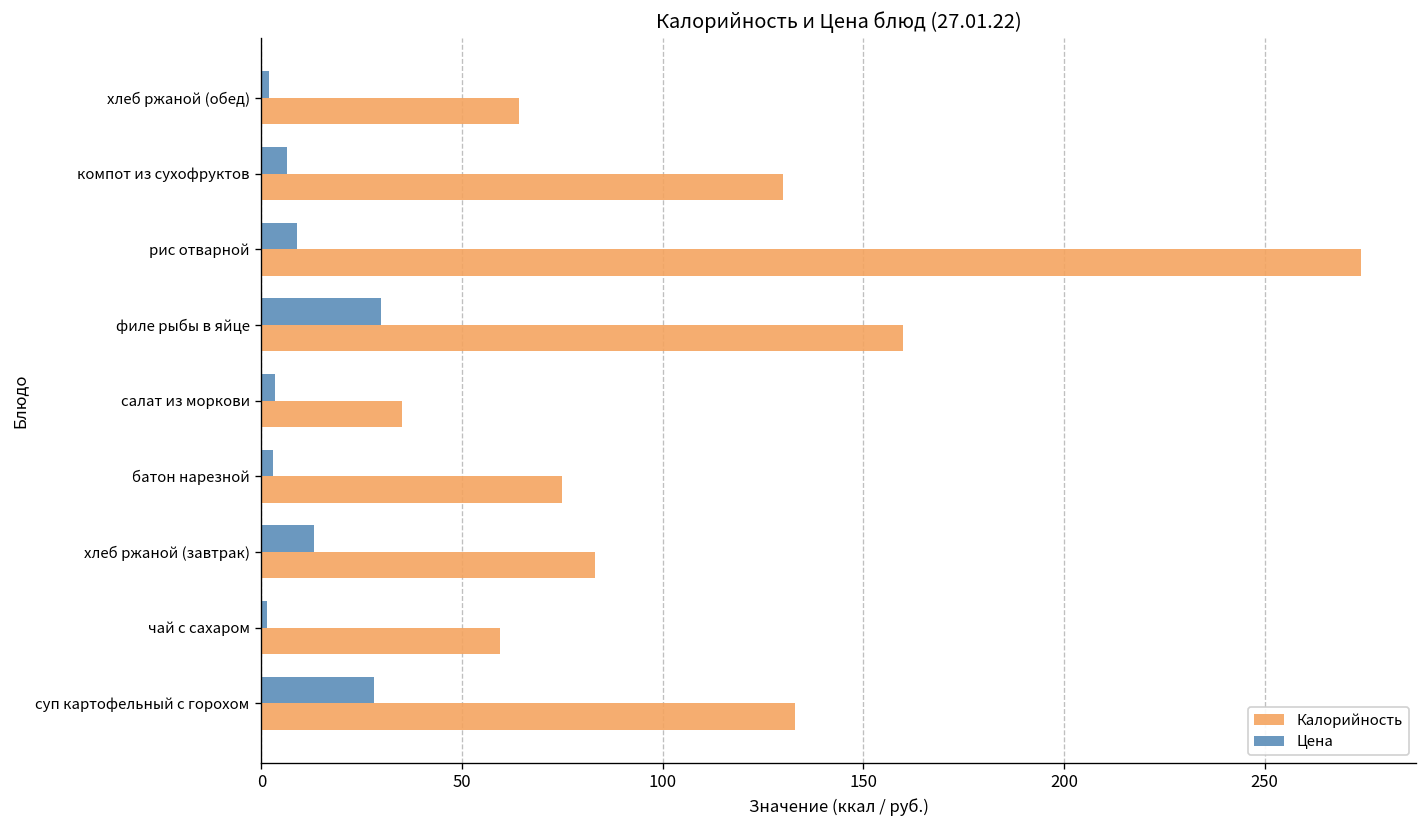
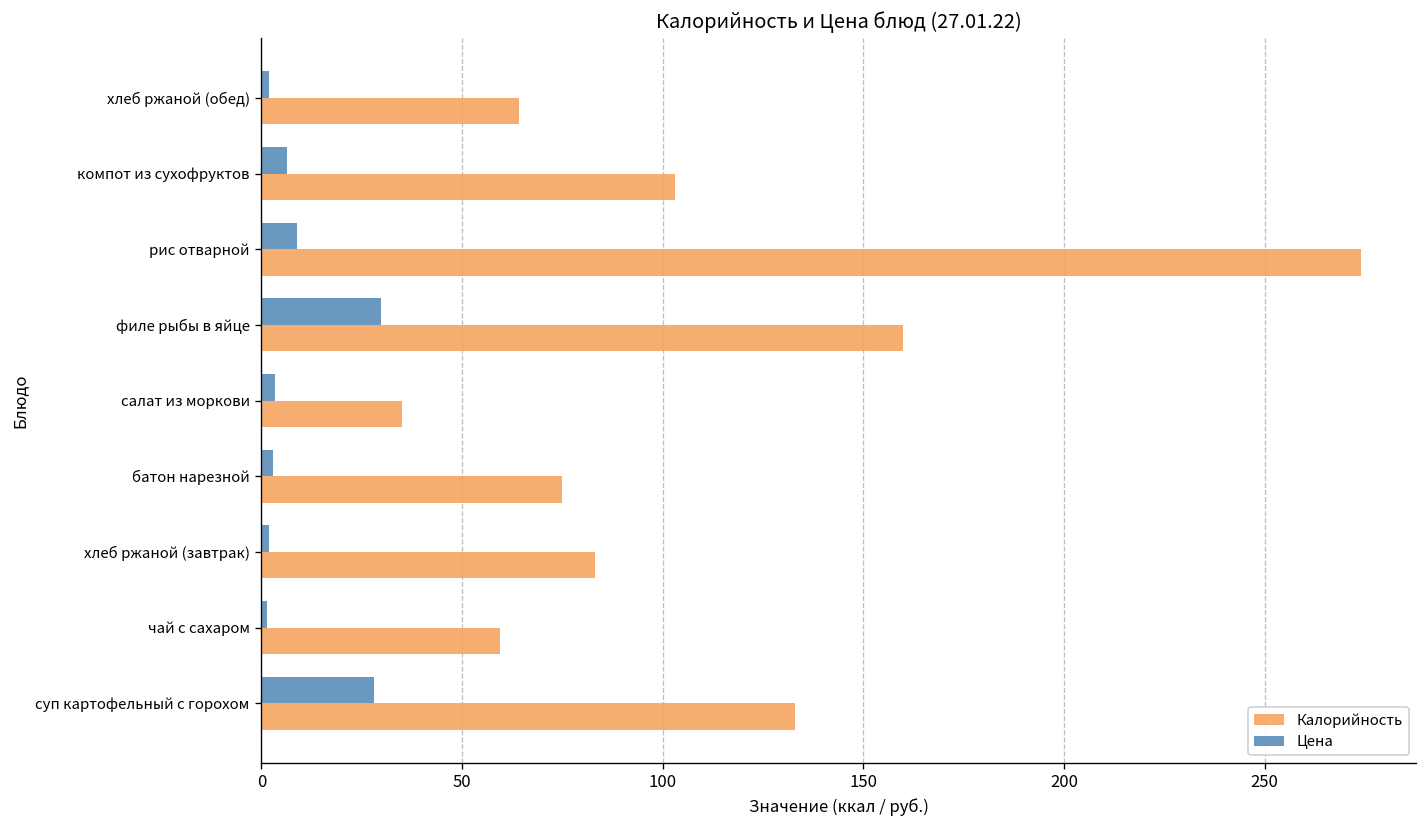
Калорийность, компот из сухофруктов: 130 -> 103
Цена, хлеб ржаной (завтрак): 13 -> 2
